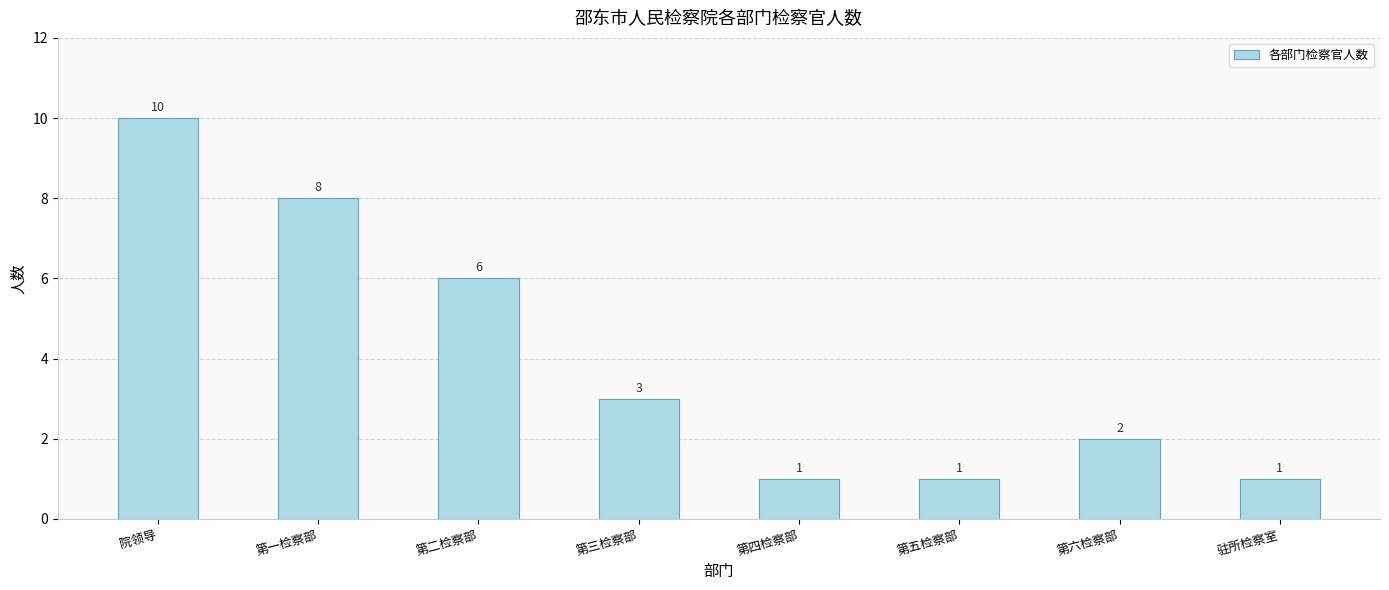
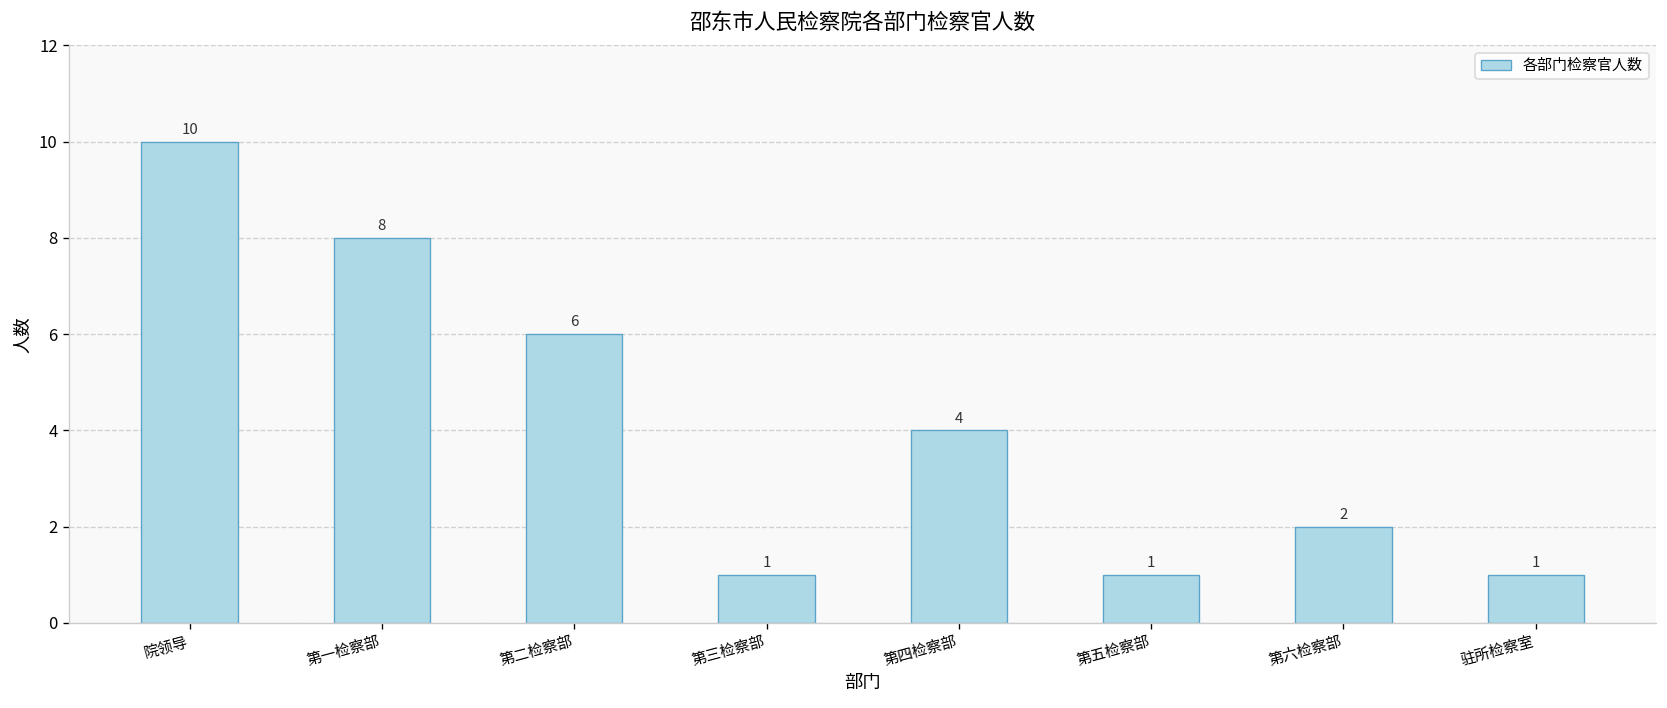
第三检察部: 3 -> 1
第四检察部: 1 -> 4
